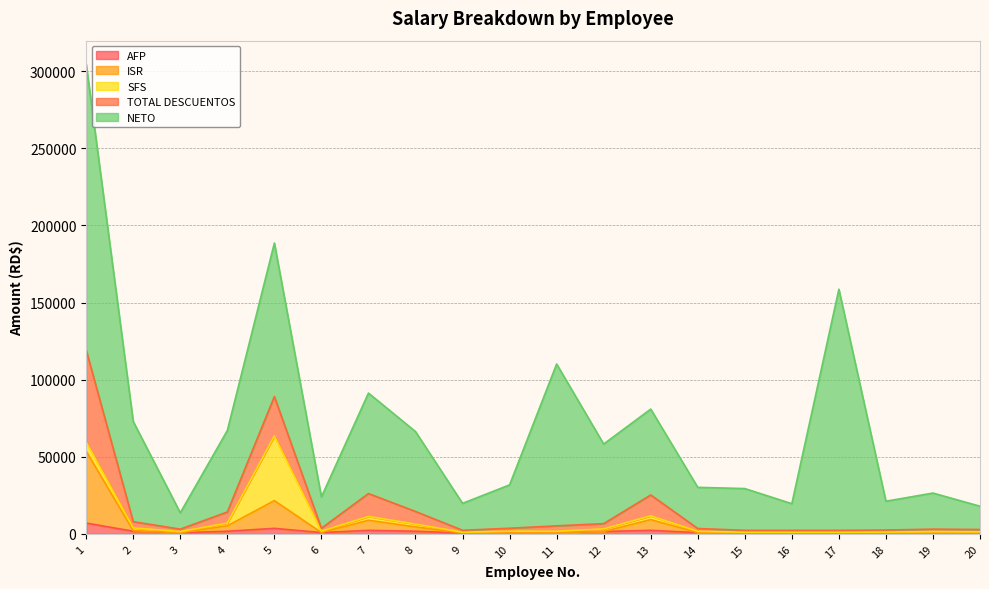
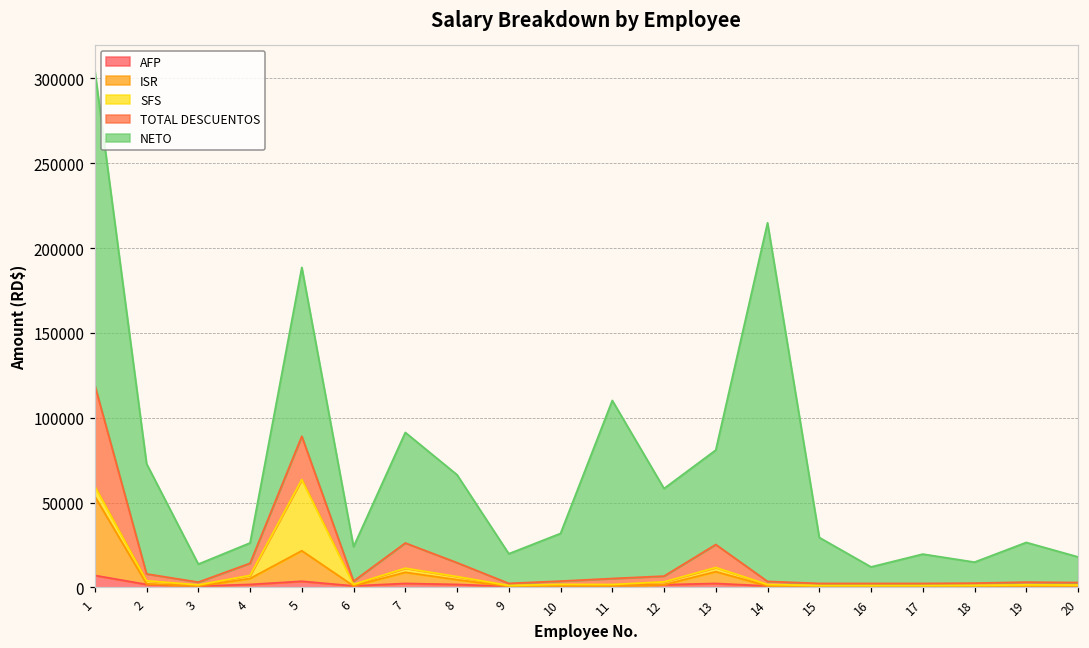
NETO, 4: 53000 -> 12000
NETO, 14: 27000 -> 211000
NETO, 16: 17000 -> 10000
NETO, 17: 156000 -> 17000
NETO, 18: 19000 -> 12000
